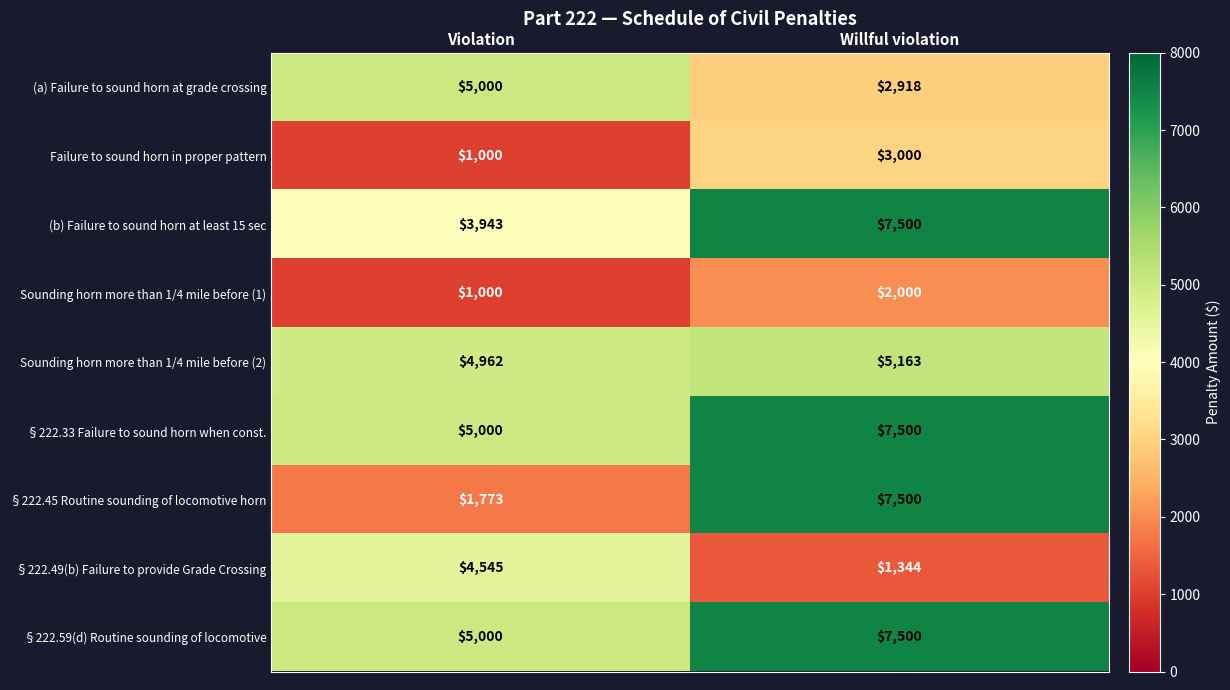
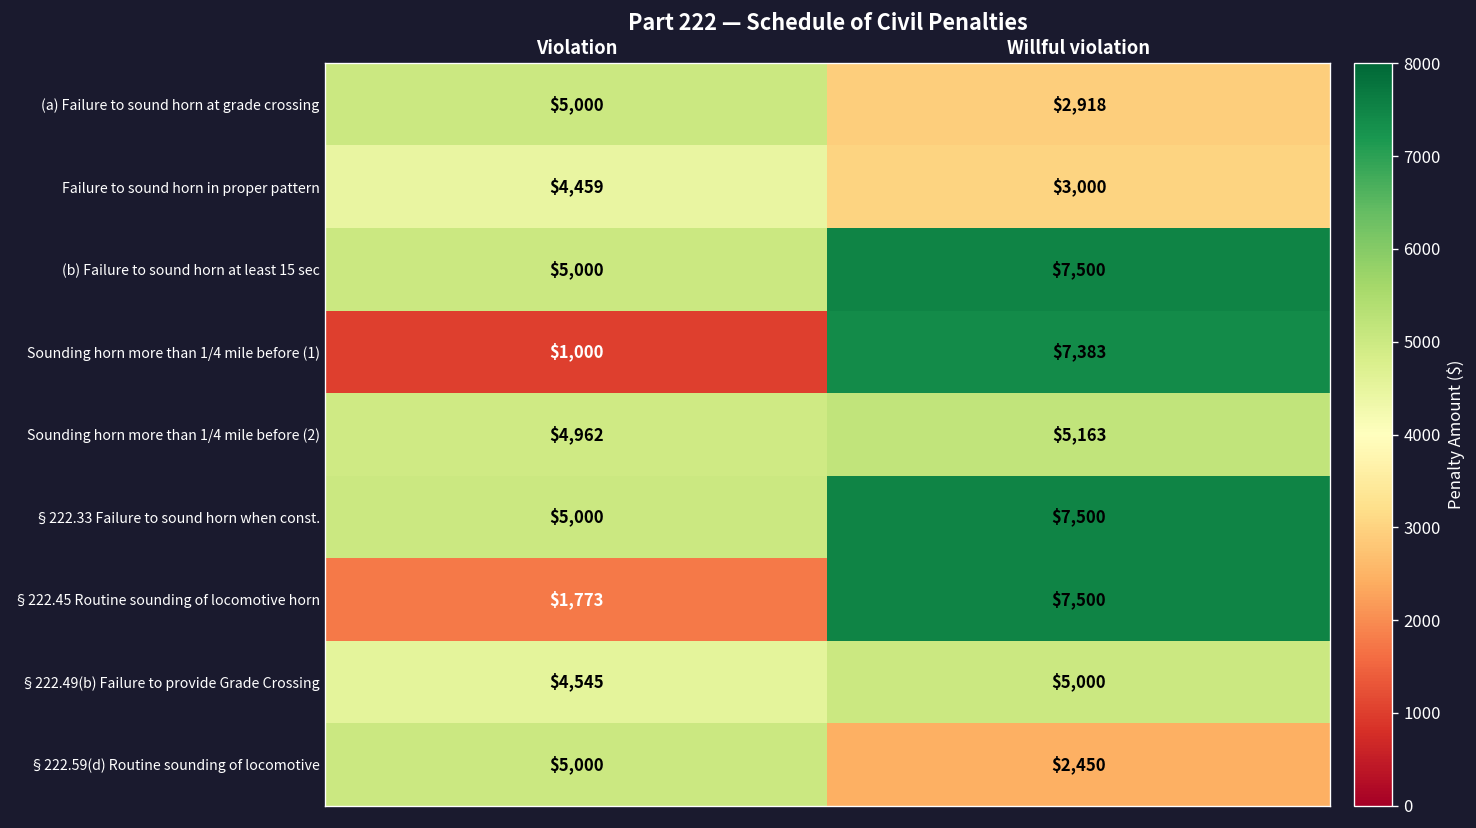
Failure to sound horn in proper pattern, Violation: $1,000 -> $4,459
(b) Failure to sound horn at least 15 sec, Violation: $3,943 -> $5,000
Sounding horn more than 1/4 mile before (1), Willful violation: $2,000 -> $7,383
§222.49(b) Failure to provide Grade Crossing, Willful violation: $1,344 -> $5,000
§222.59(d) Routine sounding of locomotive, Willful violation: $7,500 -> $2,450
